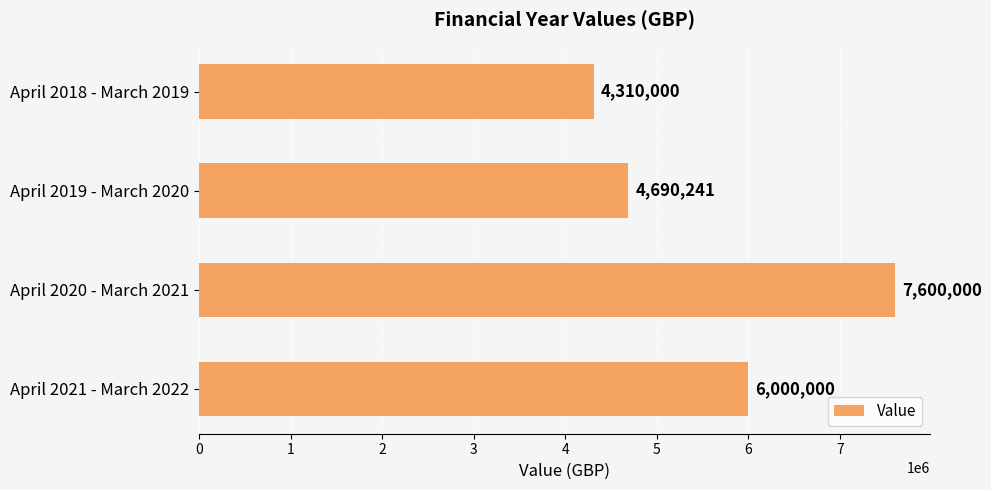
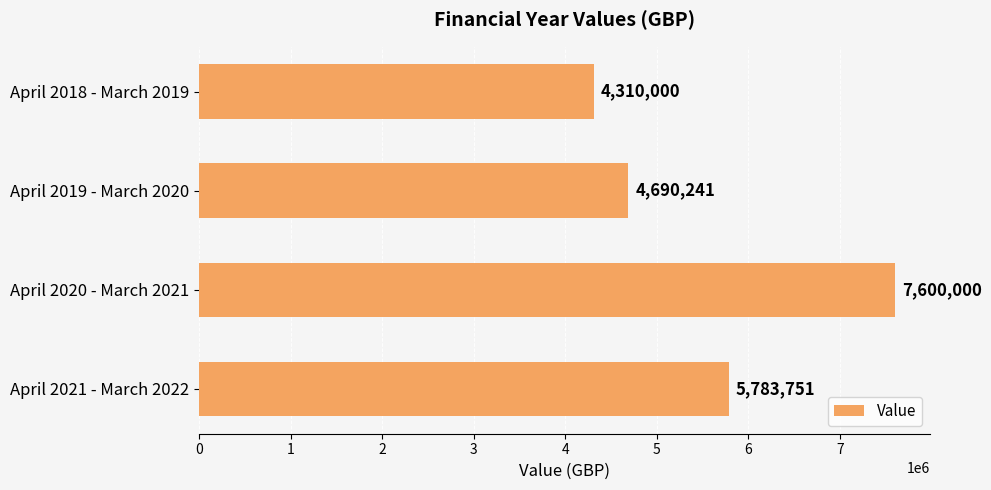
April 2021 - March 2022: 6,000,000 -> 5,783,751
